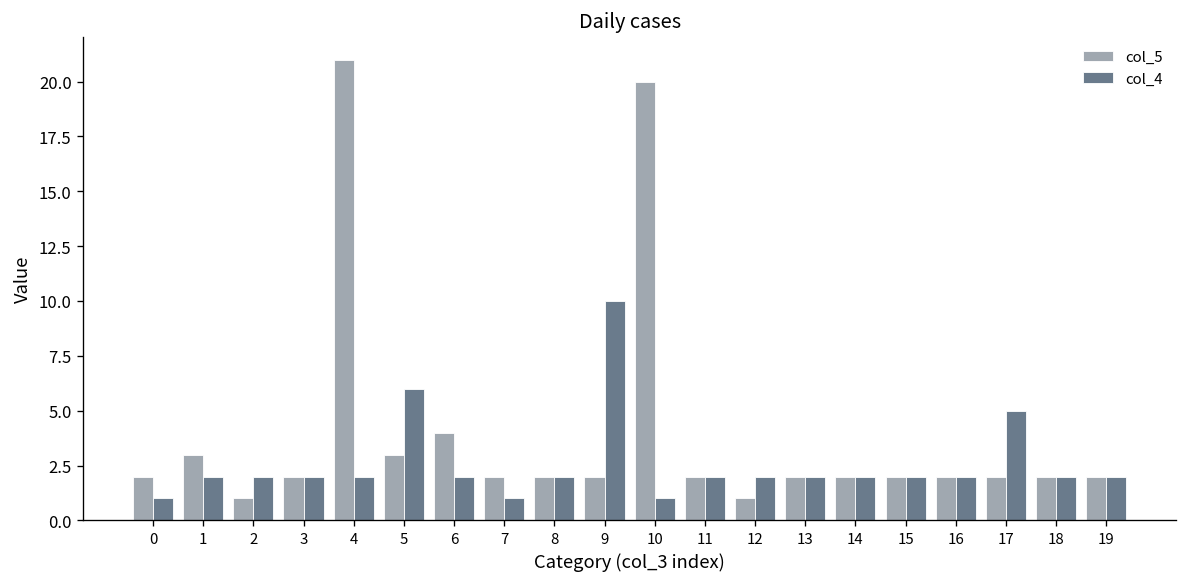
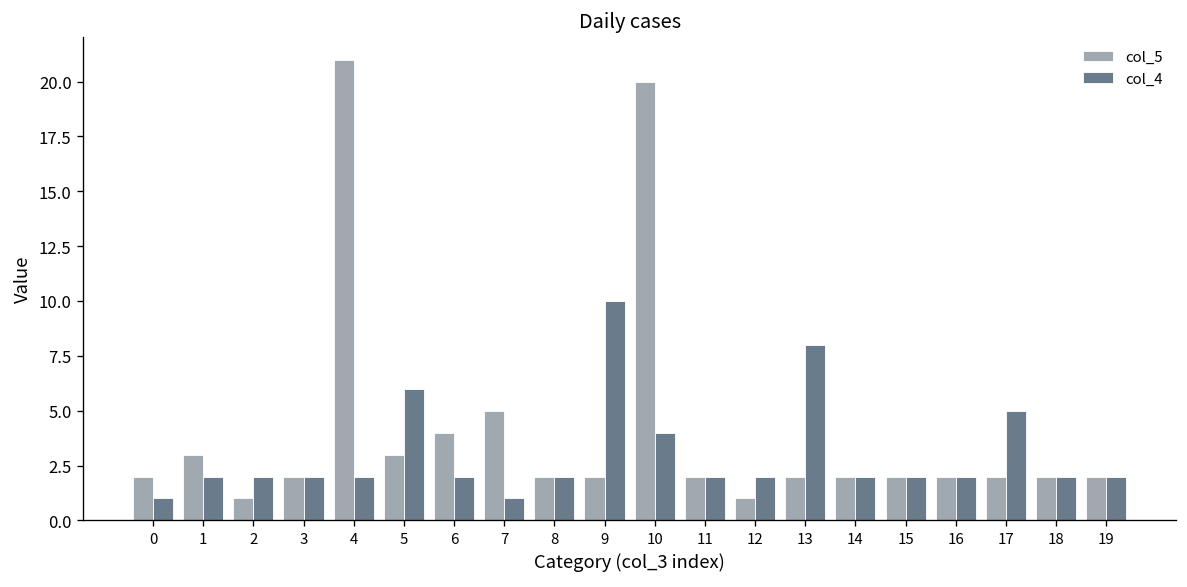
col_5, 7: 2 -> 5
col_4, 10: 1 -> 4
col_4, 13: 2 -> 8
